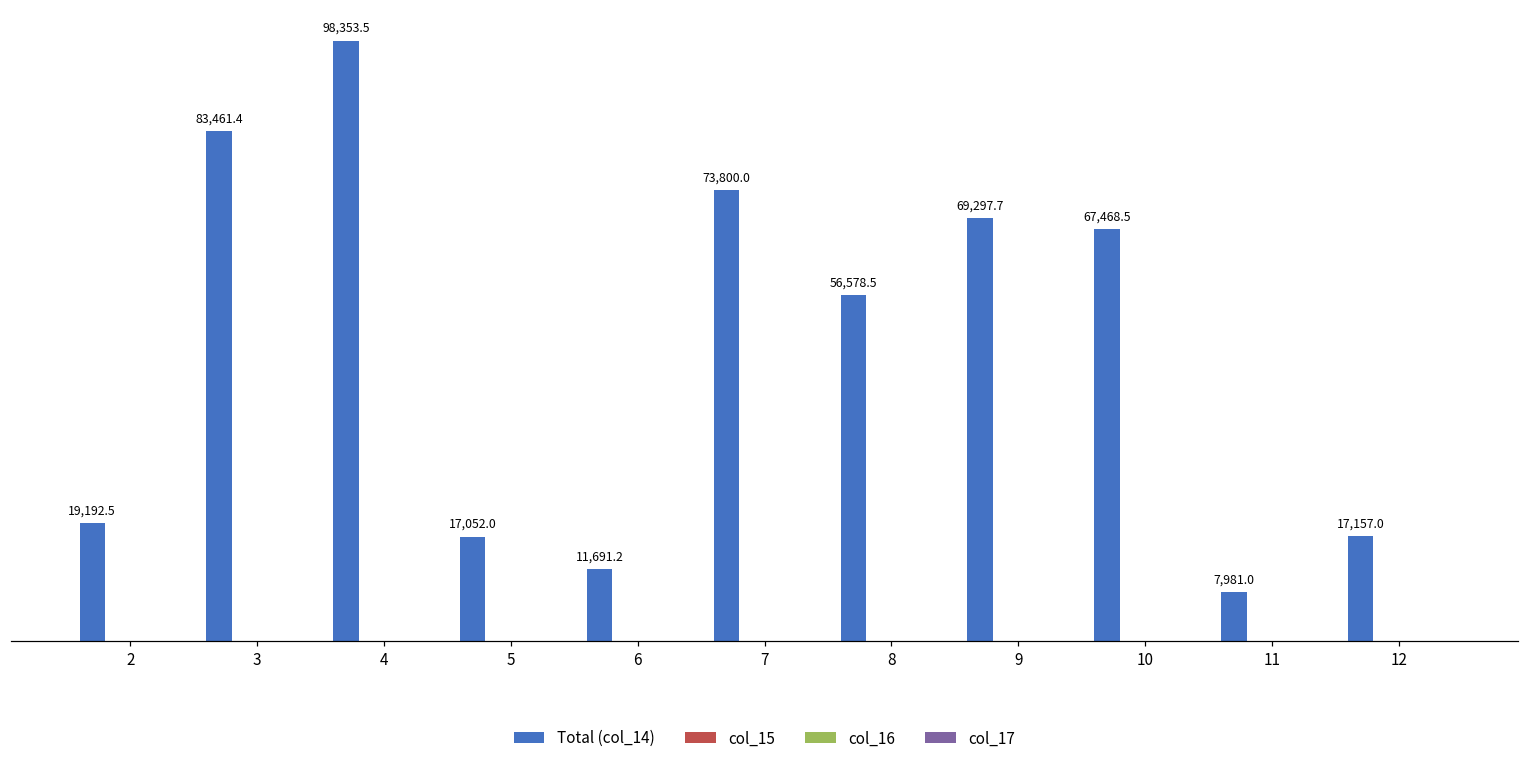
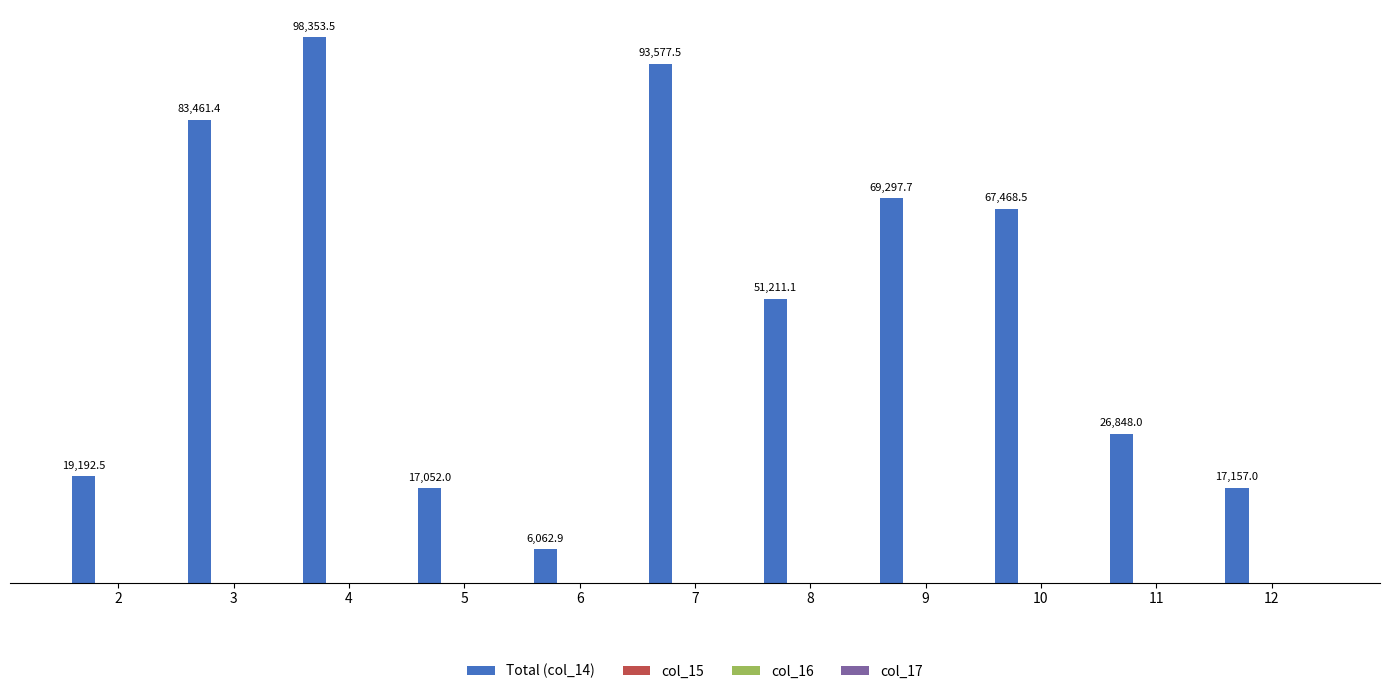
Total (col_14), 6: 11,691.2 -> 6,062.9
Total (col_14), 7: 73,800.0 -> 93,577.5
Total (col_14), 8: 56,578.5 -> 51,211.1
Total (col_14), 11: 7,981.0 -> 26,848.0
